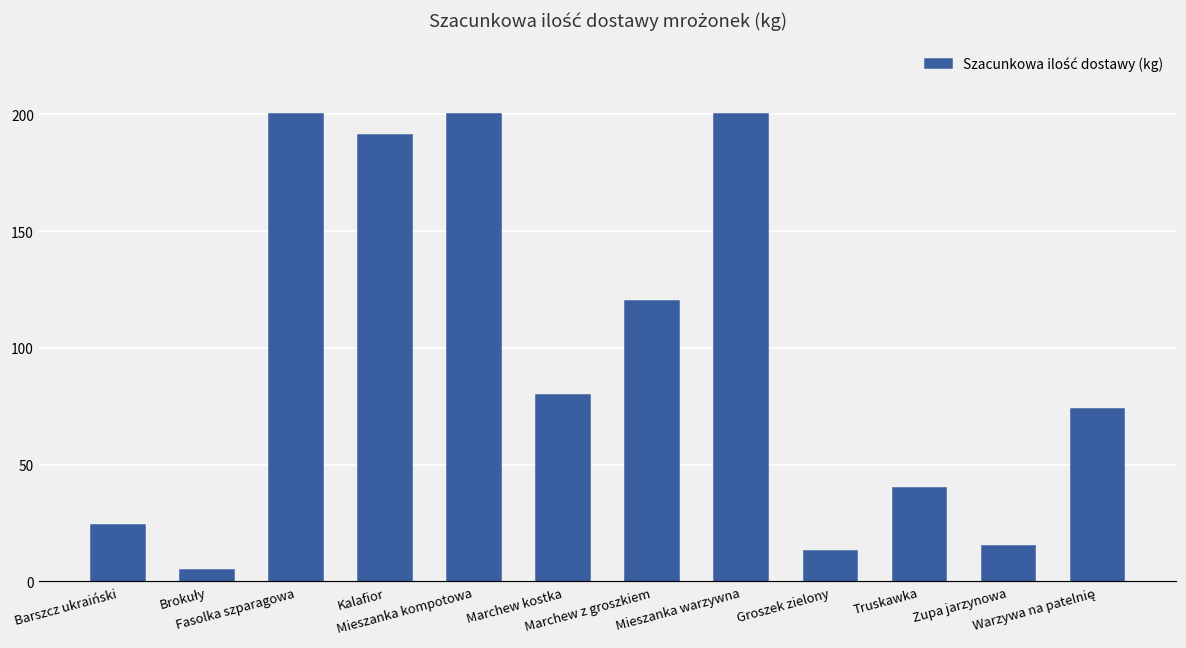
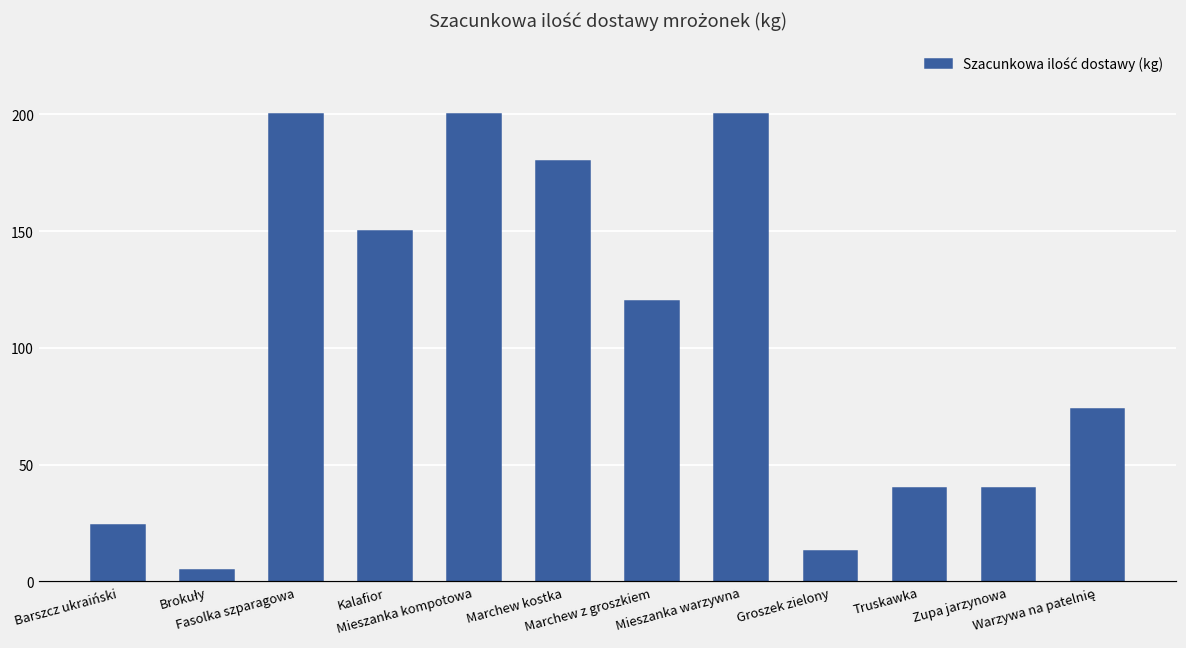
Kalafior: 191 -> 150
Marchew kostka: 80 -> 180
Zupa jarzynowa: 15 -> 40
